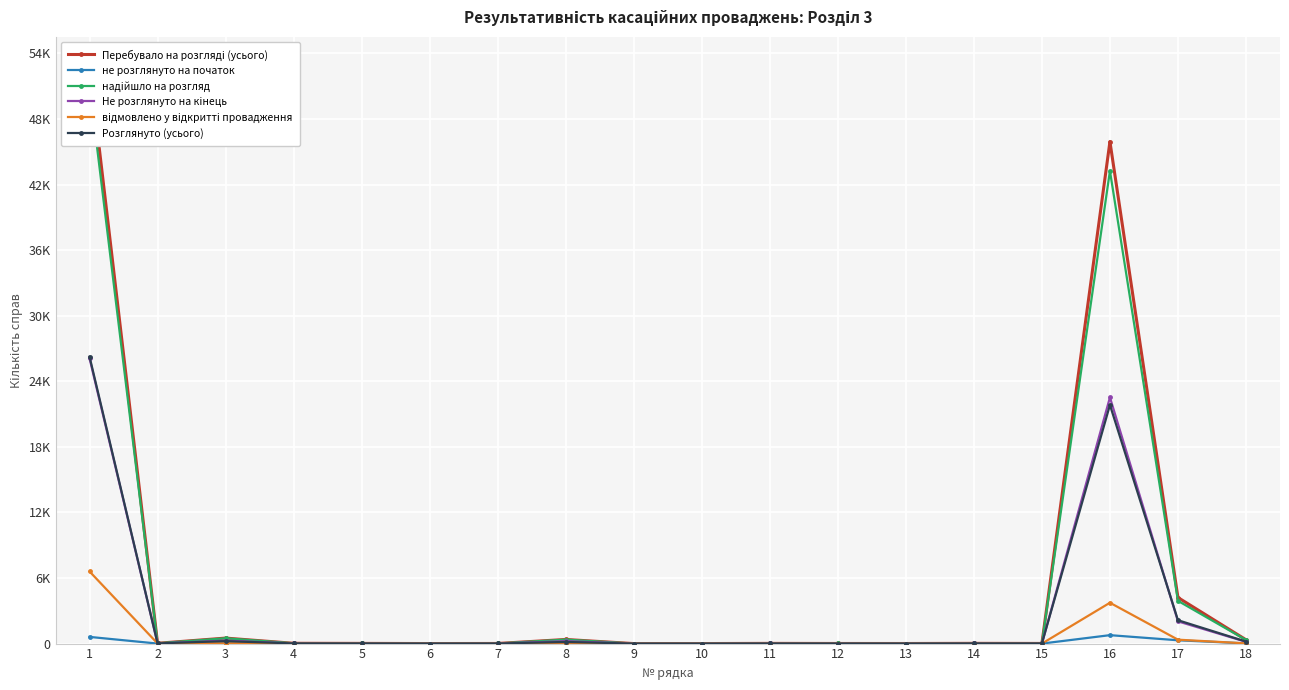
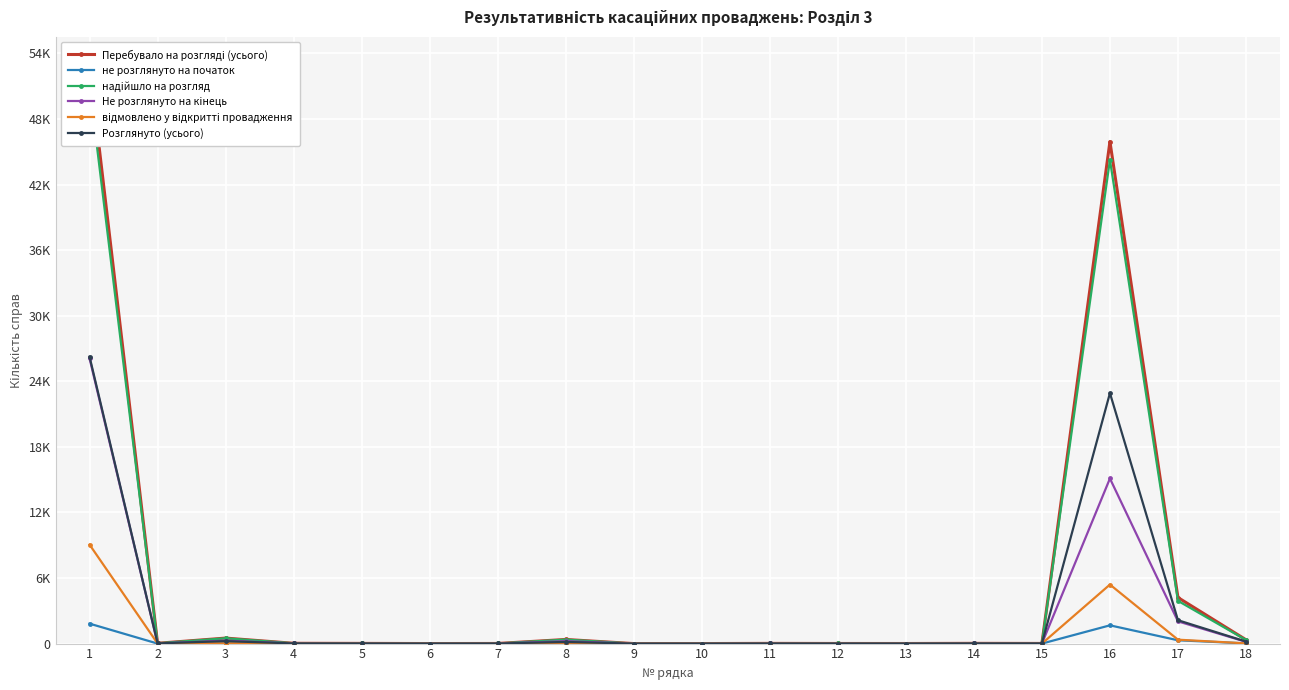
не розглянуто на початок, 1: 600 -> 1800
відмовлено у відкритті провадження, 1: 6600 -> 9100
не розглянуто на початок, 16: 800 -> 1700
надійшло на розгляд, 16: 43300 -> 44300
Не розглянуто на кінець, 16: 22500 -> 15100
відмовлено у відкритті провадження, 16: 3700 -> 5400
Розглянуто (усього), 16: 21800 -> 22900
